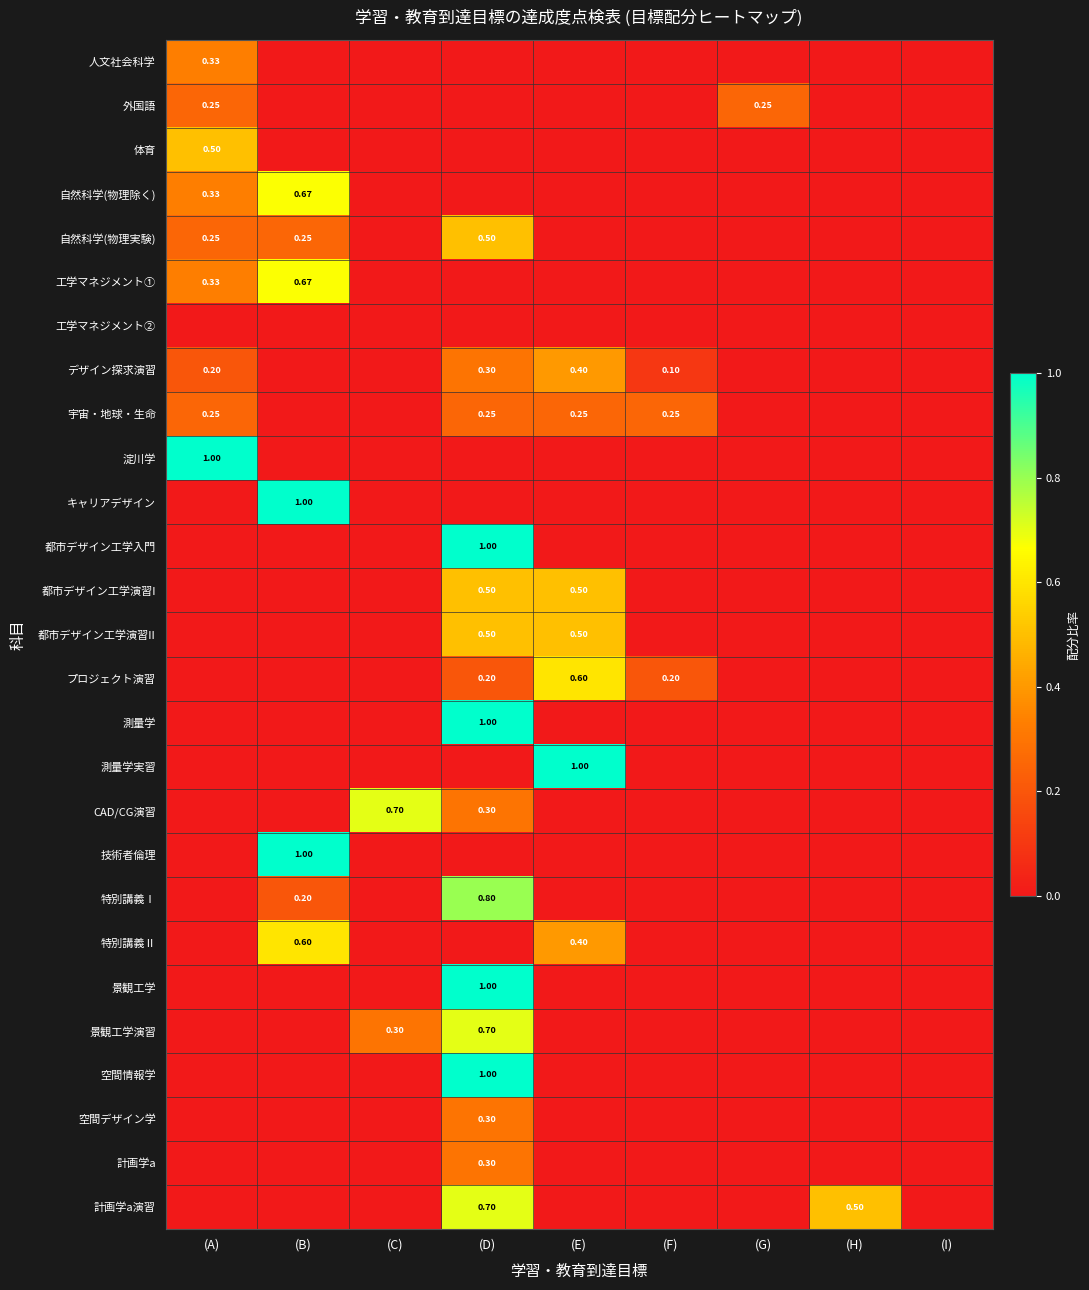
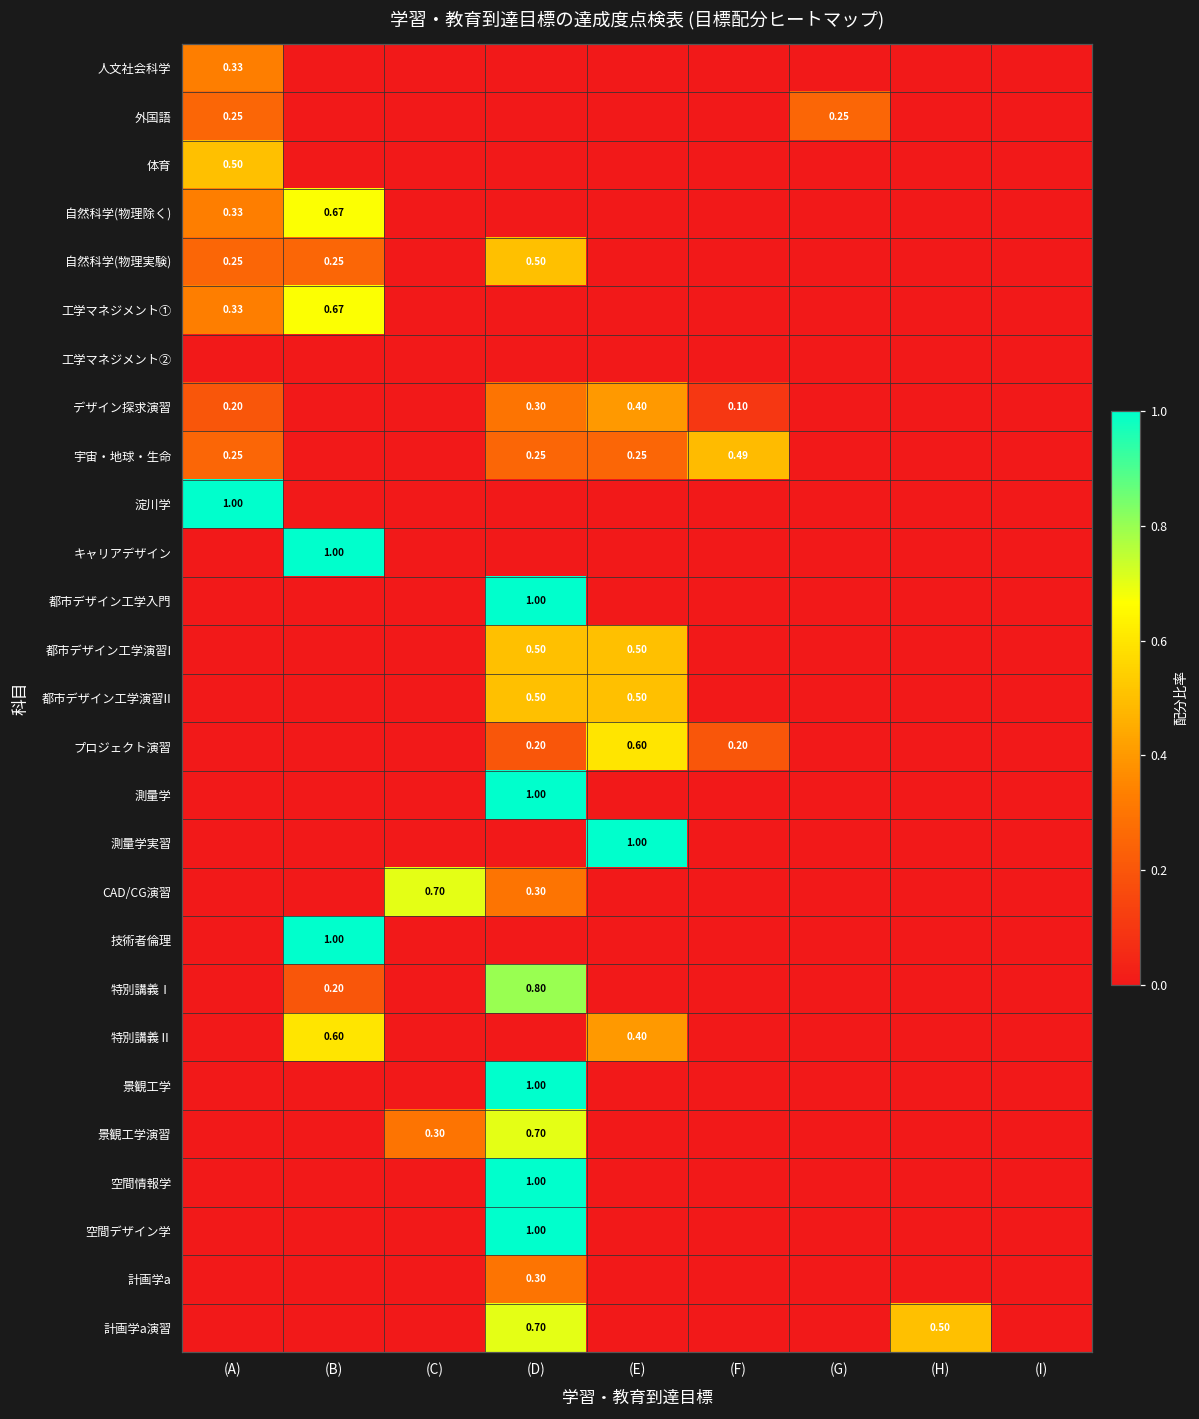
宇宙・地球・生命, (F): 0.25 -> 0.49
空間デザイン学, (D): 0.30 -> 1.00
